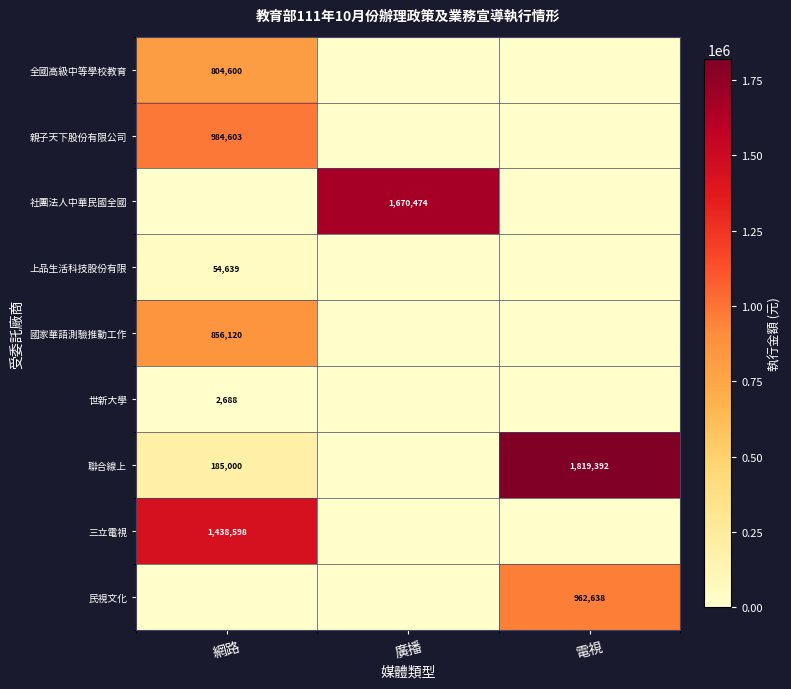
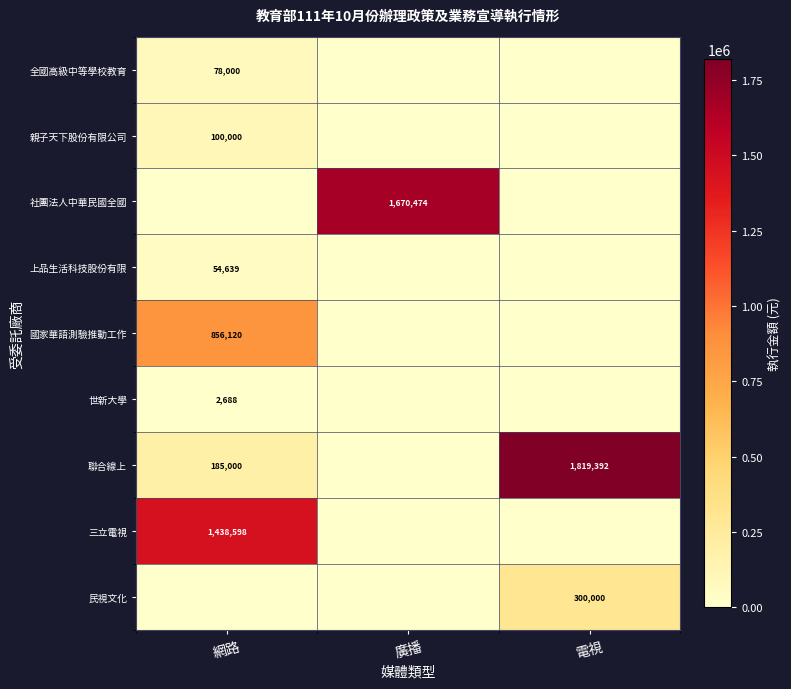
全國高級中等學校教育, 網路: 804,600 -> 78,000
親子天下股份有限公司, 網路: 984,603 -> 100,000
民視文化, 電視: 962,638 -> 300,000
